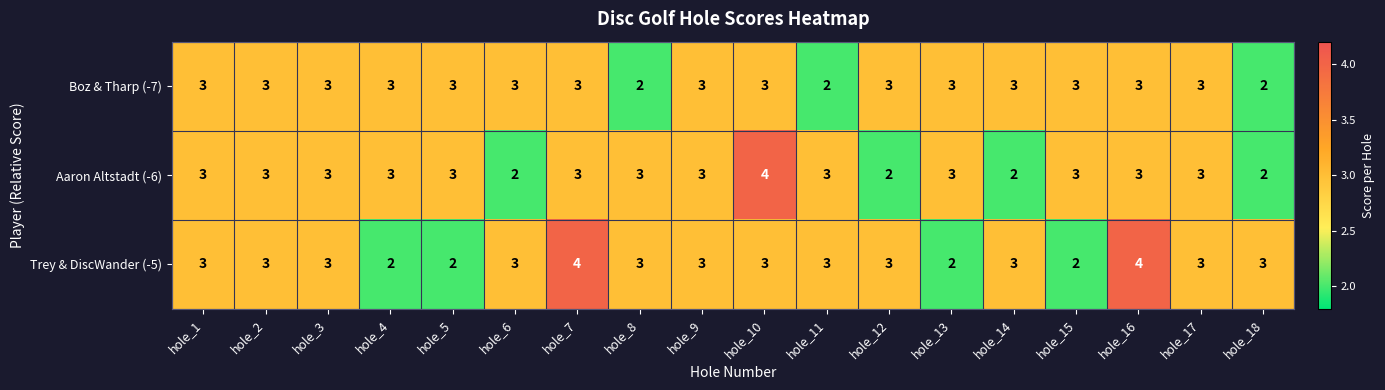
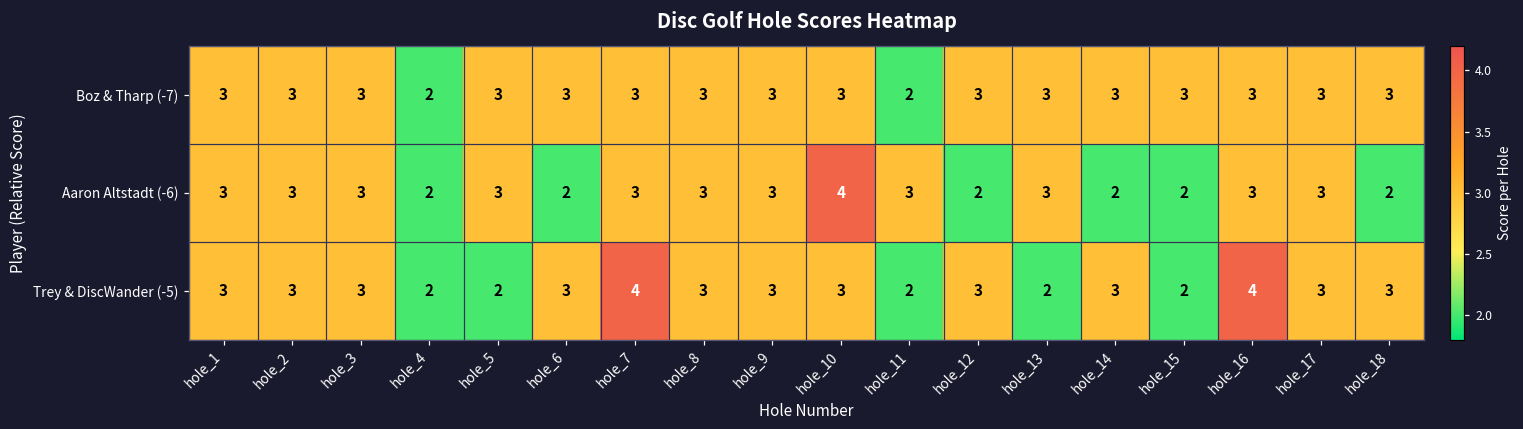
Boz & Tharp (-7), hole_4: 3 -> 2
Boz & Tharp (-7), hole_8: 2 -> 3
Boz & Tharp (-7), hole_18: 2 -> 3
Aaron Altstadt (-6), hole_4: 3 -> 2
Aaron Altstadt (-6), hole_15: 3 -> 2
Trey & DiscWander (-5), hole_11: 3 -> 2
